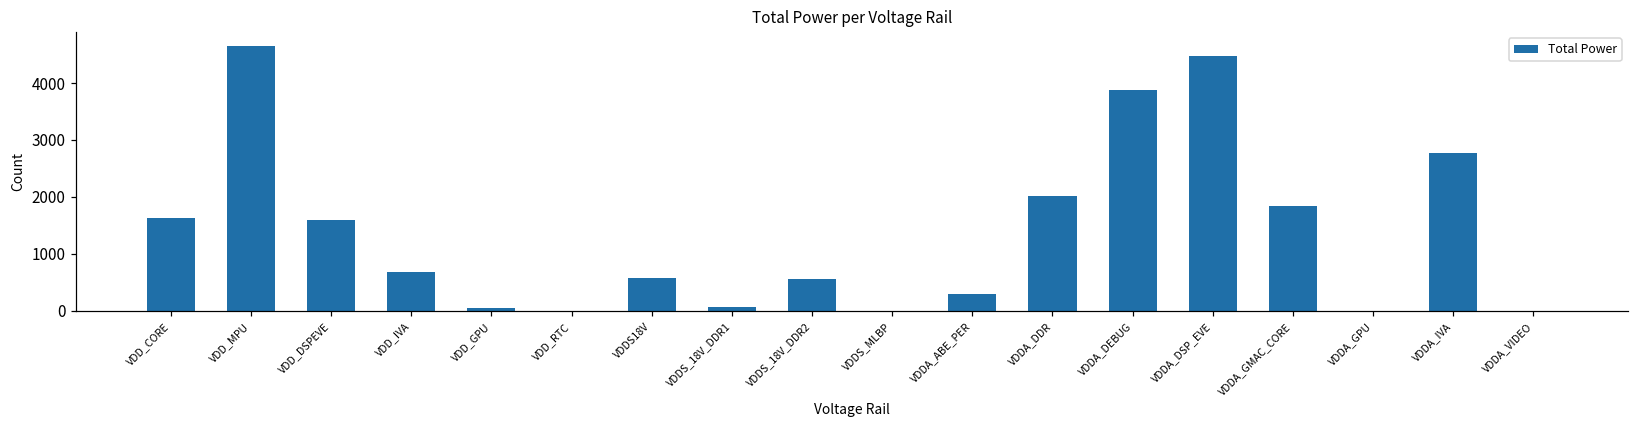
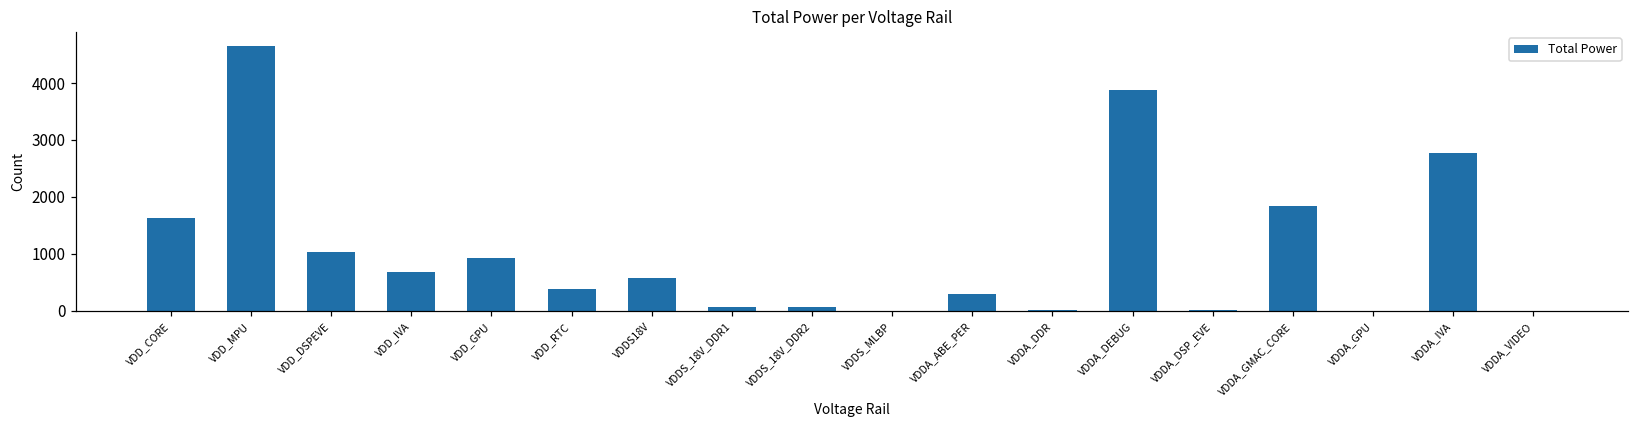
VDD_DSPEVE: 1600 -> 1000
VDD_GPU: 0 -> 900
VDD_RTC: 0 -> 400
VDDS_18V_DDR2: 500 -> 100
VDDA_DDR: 2000 -> 0
VDDA_DSP_EVE: 4500 -> 0
